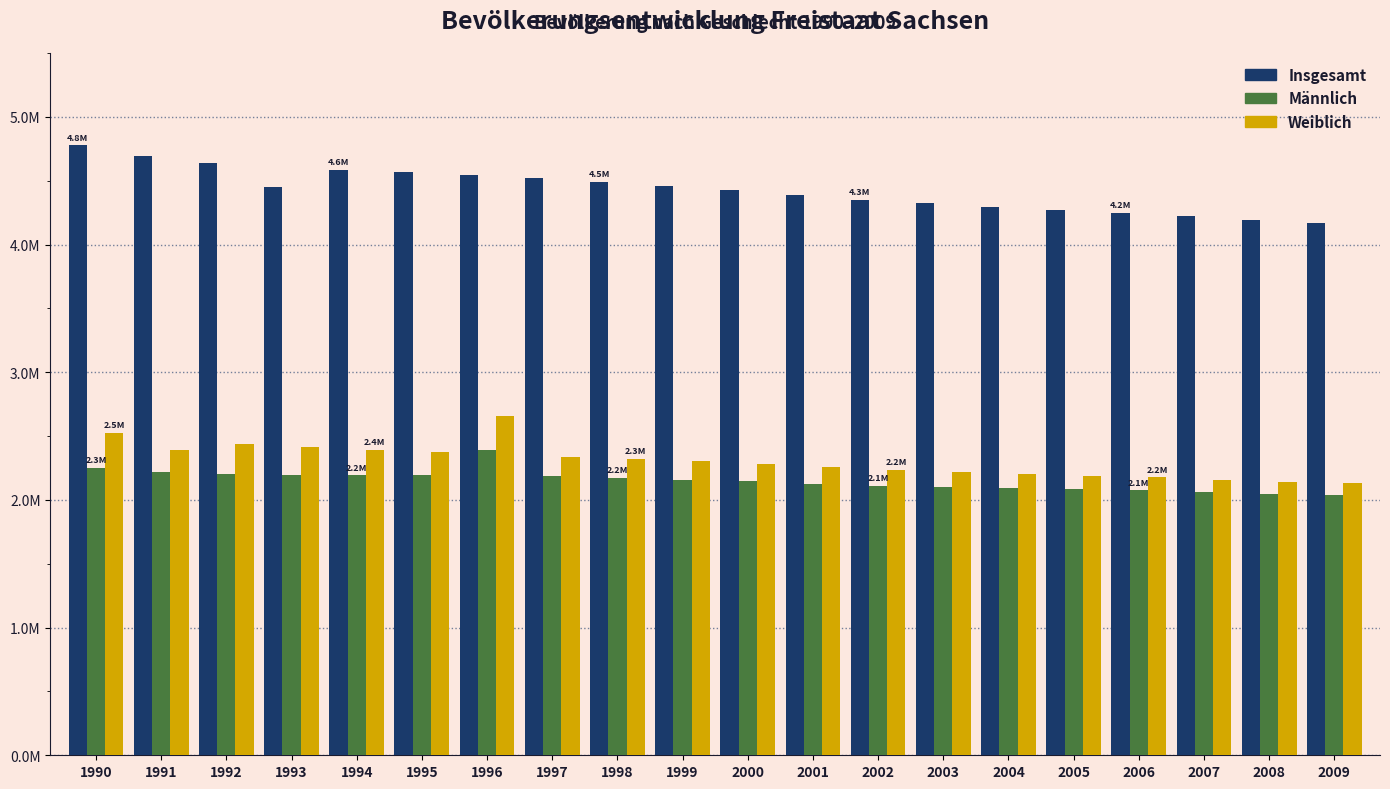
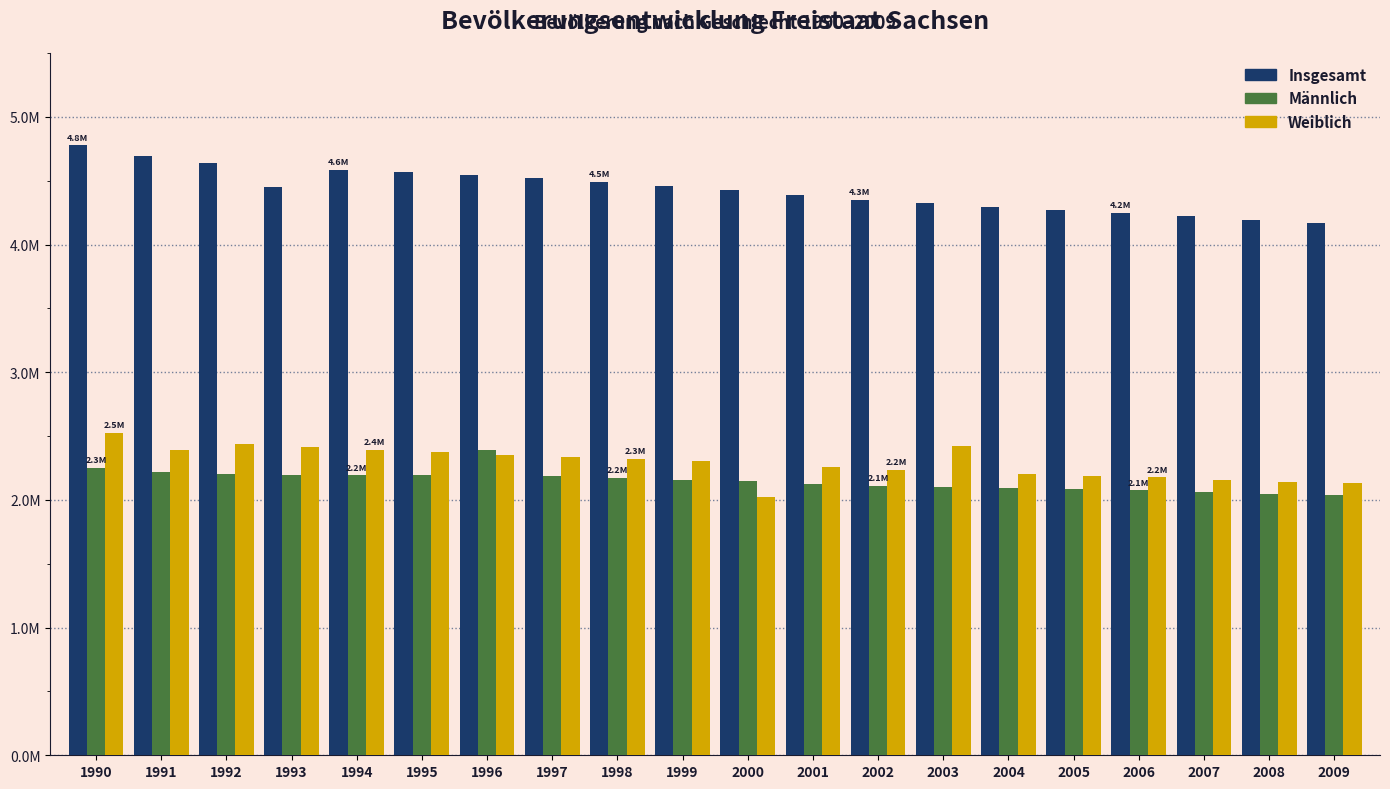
Weiblich, 1996: 2660000 -> 2350000
Weiblich, 2000: 2280000 -> 2020000
Weiblich, 2003: 2220000 -> 2420000
